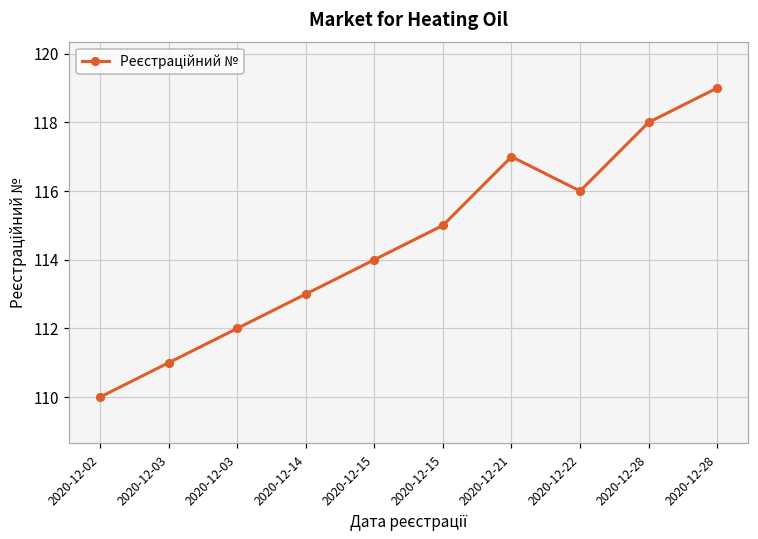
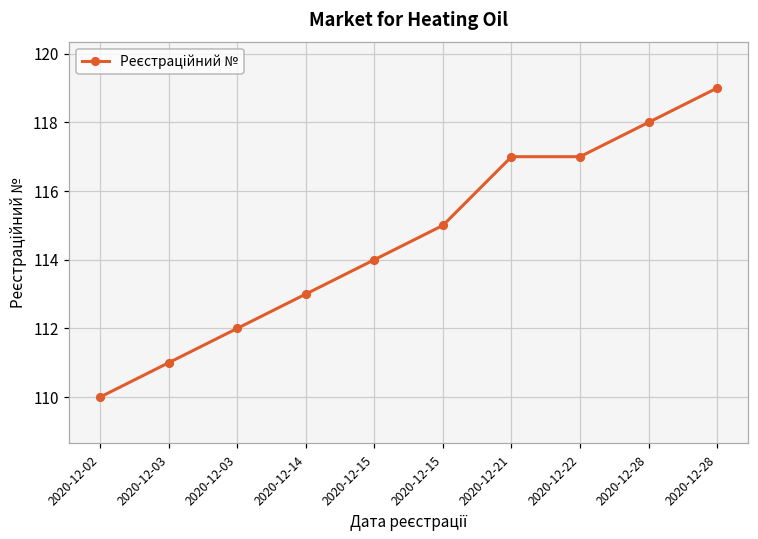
2020-12-22: 116 -> 117
